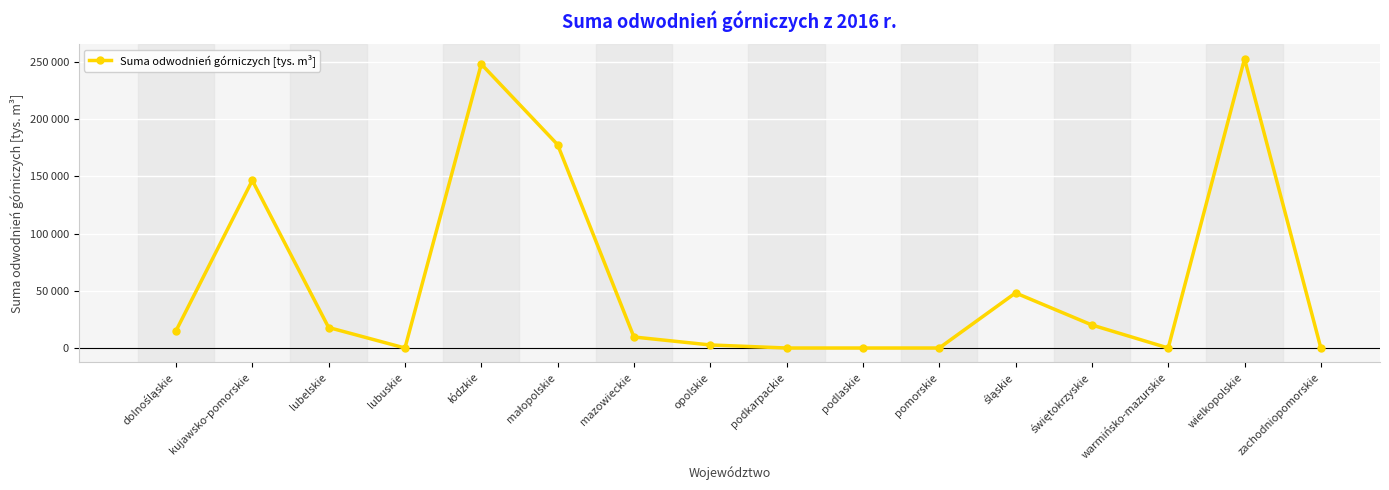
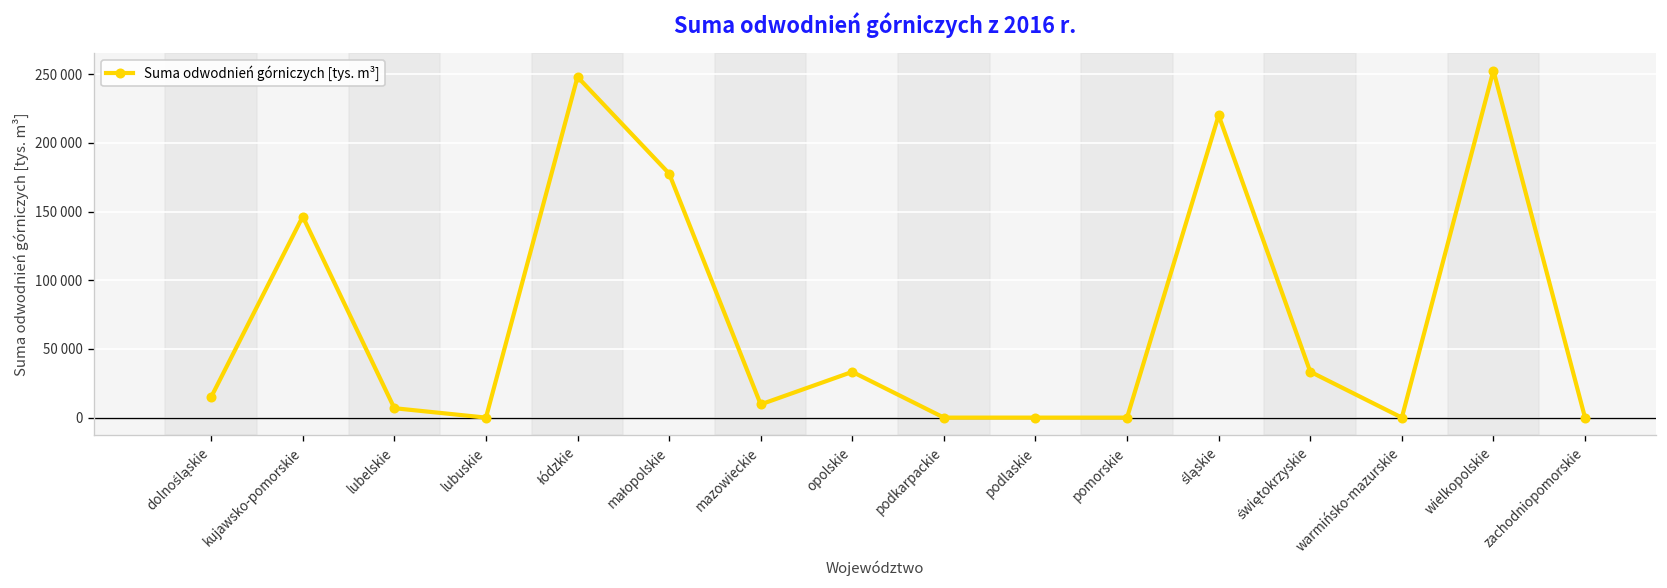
lubelskie: 18000 -> 7000
opolskie: 3000 -> 33000
śląskie: 48000 -> 220000
świętokrzyskie: 20000 -> 33000
